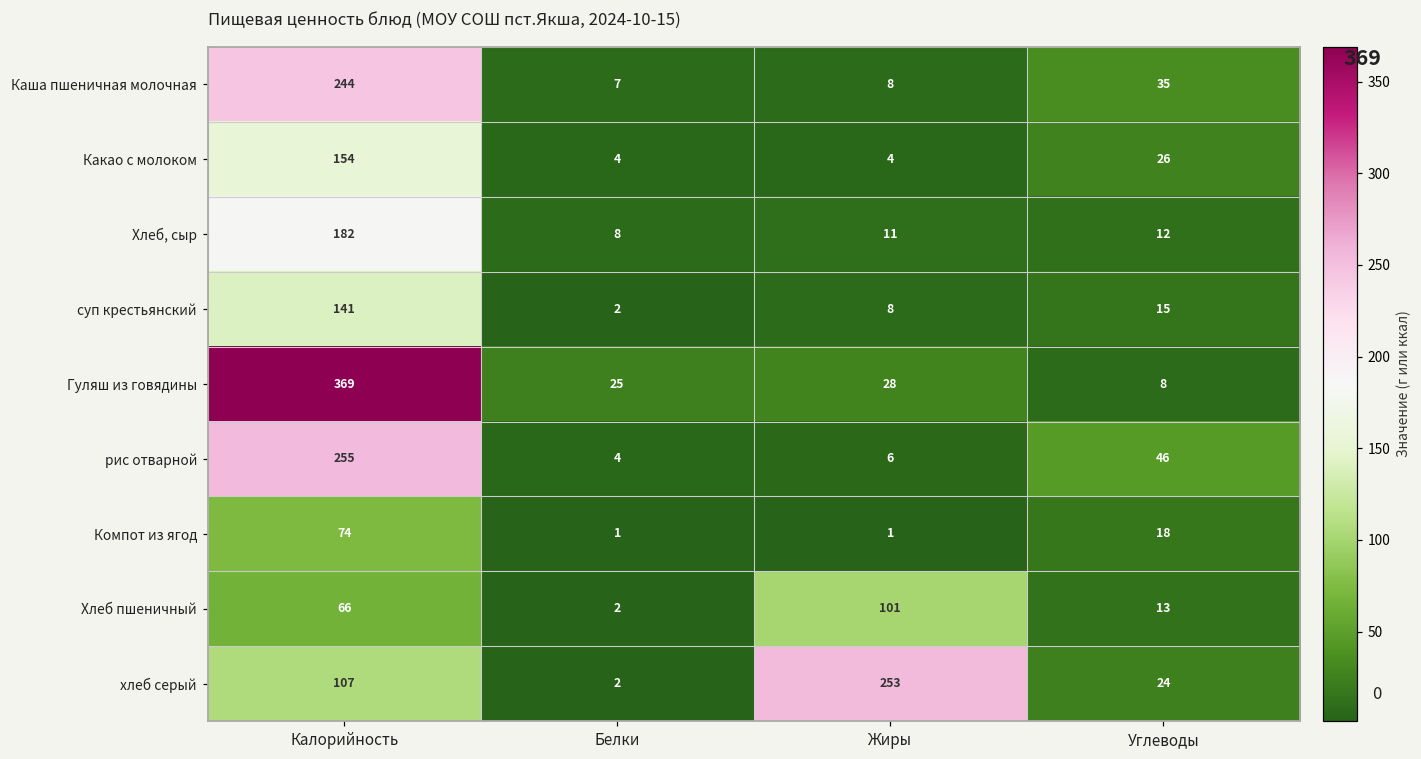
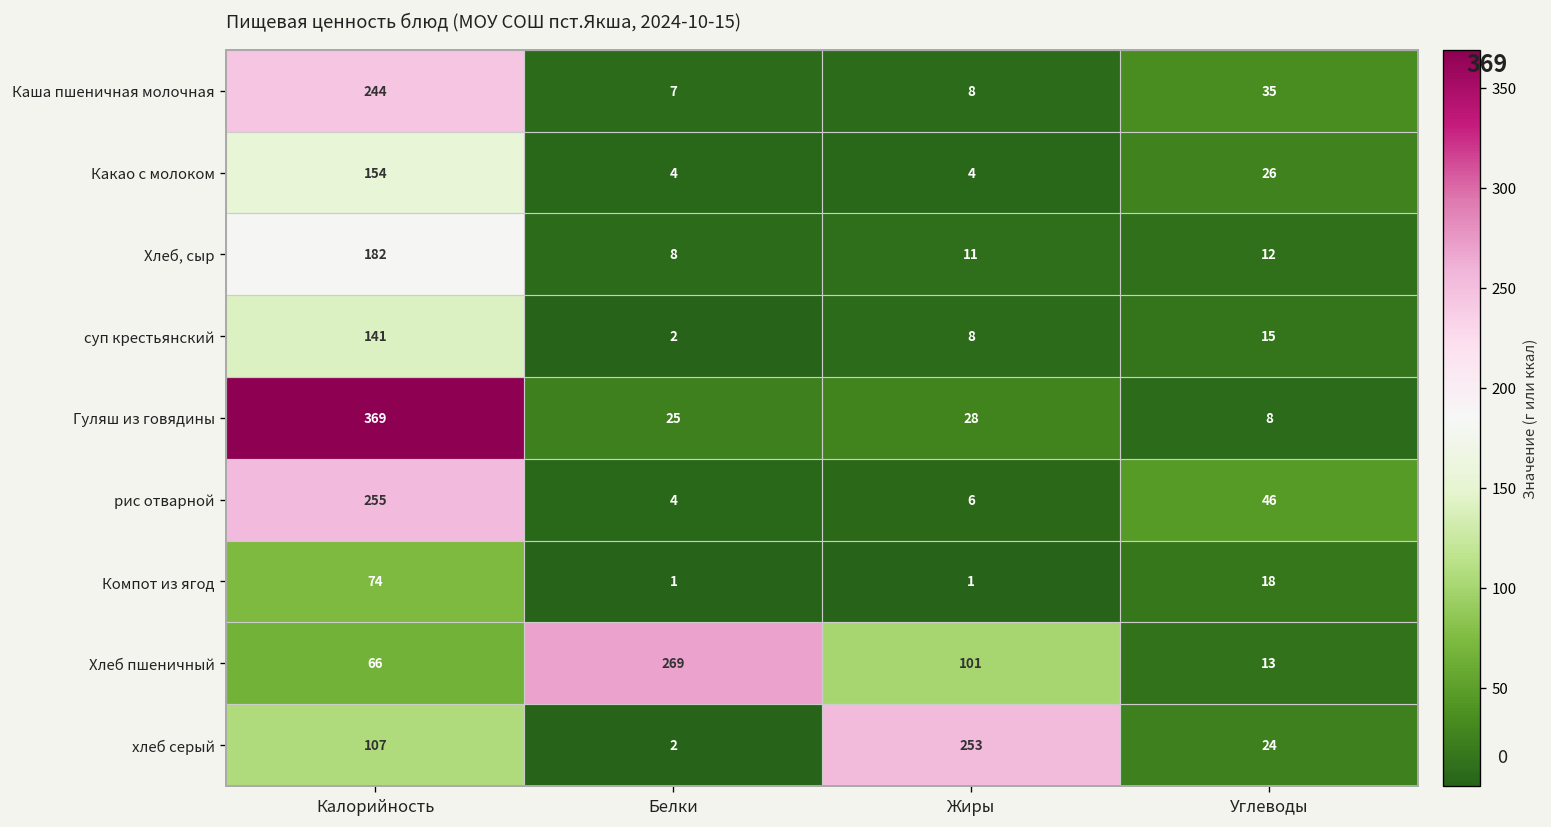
Хлеб пшеничный, Белки: 2 -> 269
